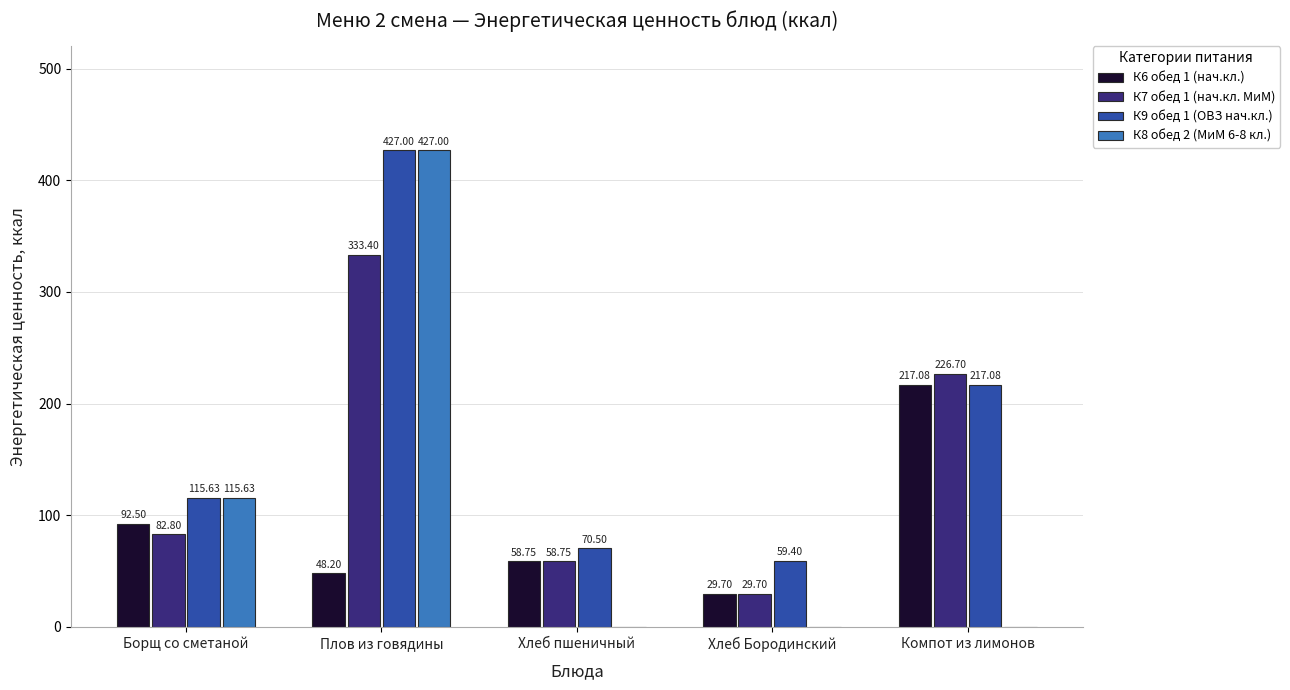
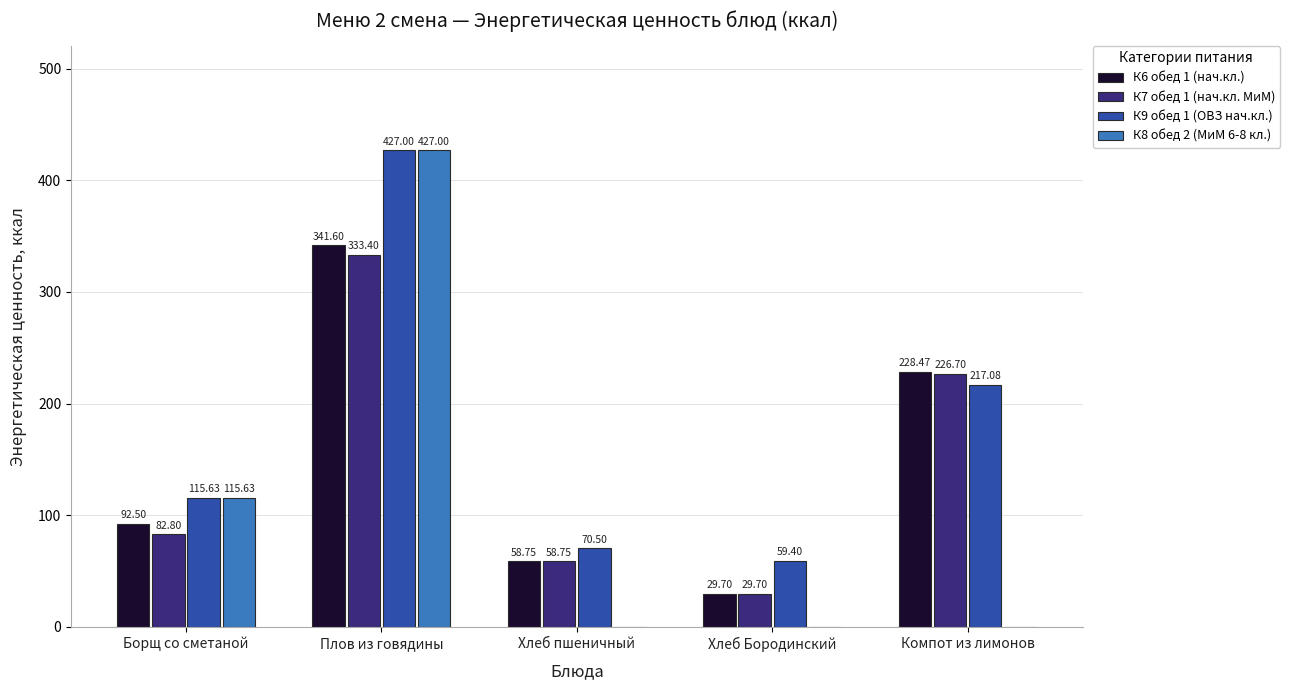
К6 обед 1 (нач.кл.), Плов из говядины: 48.20 -> 341.60
К6 обед 1 (нач.кл.), Компот из лимонов: 217.08 -> 228.47
